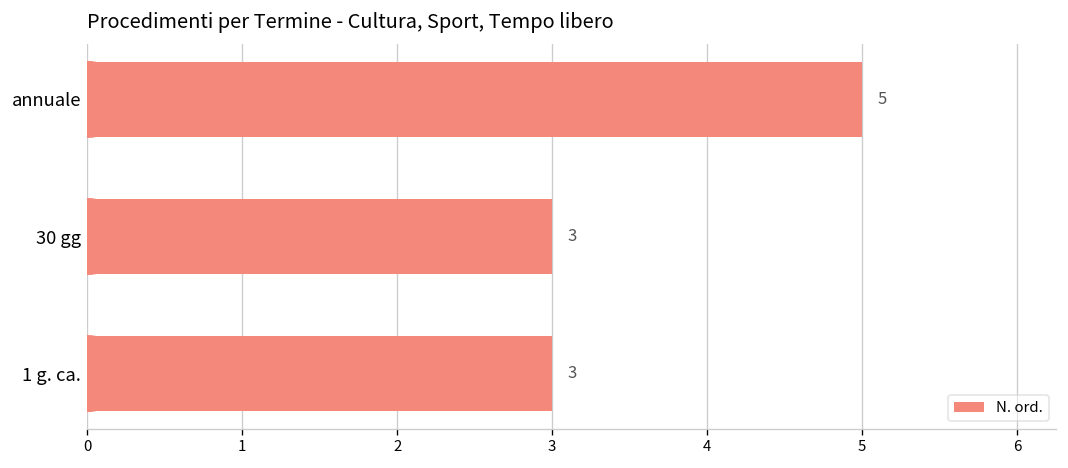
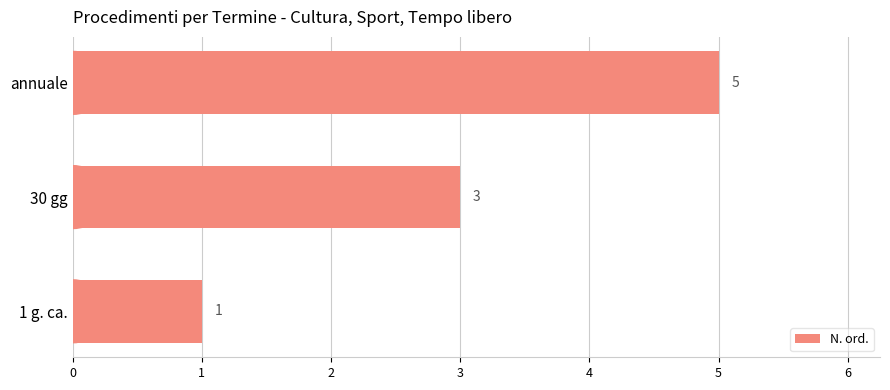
1 g. ca.: 3 -> 1
